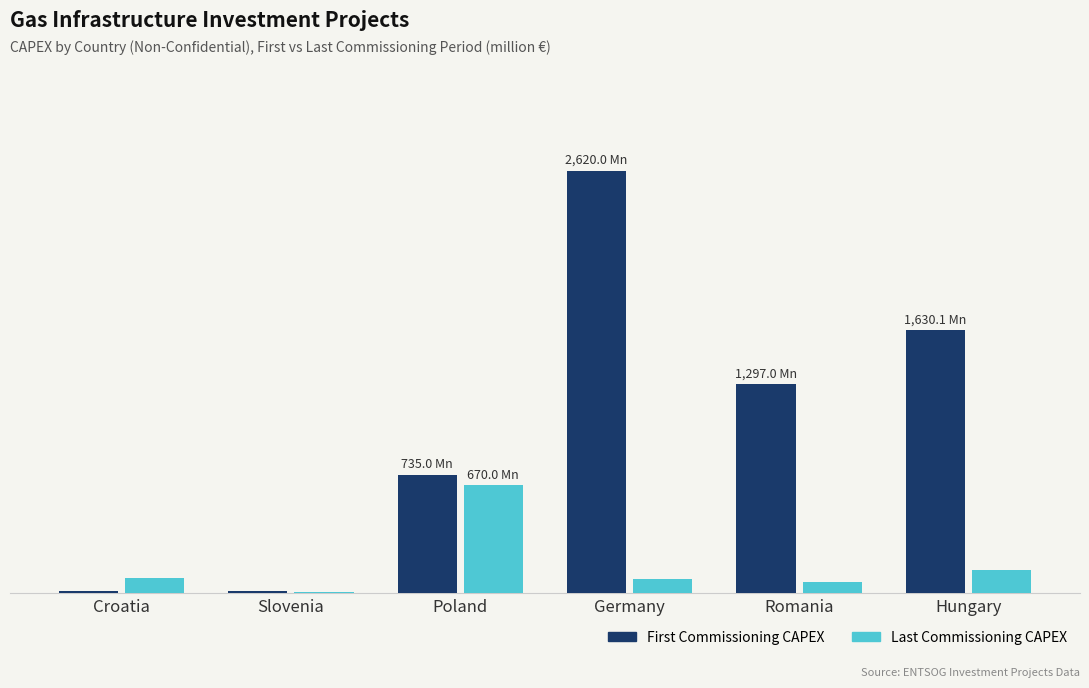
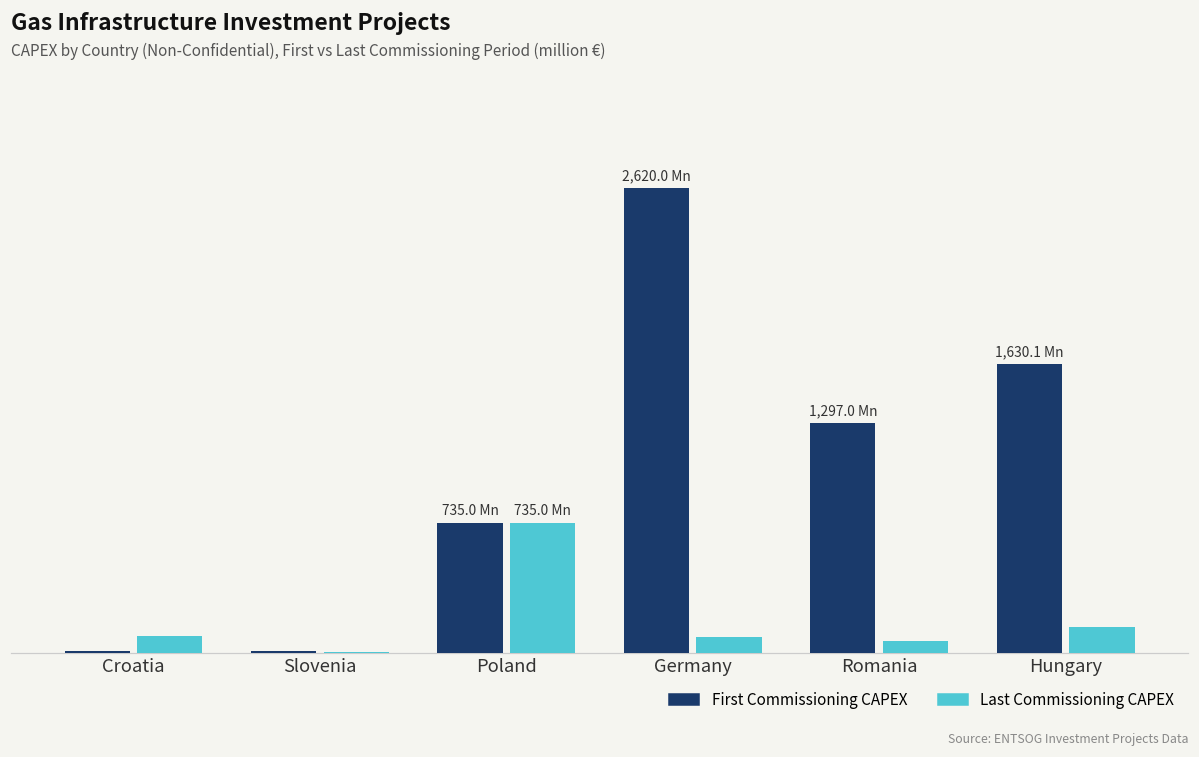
Last Commissioning CAPEX, Poland: 670.0 -> 735.0
